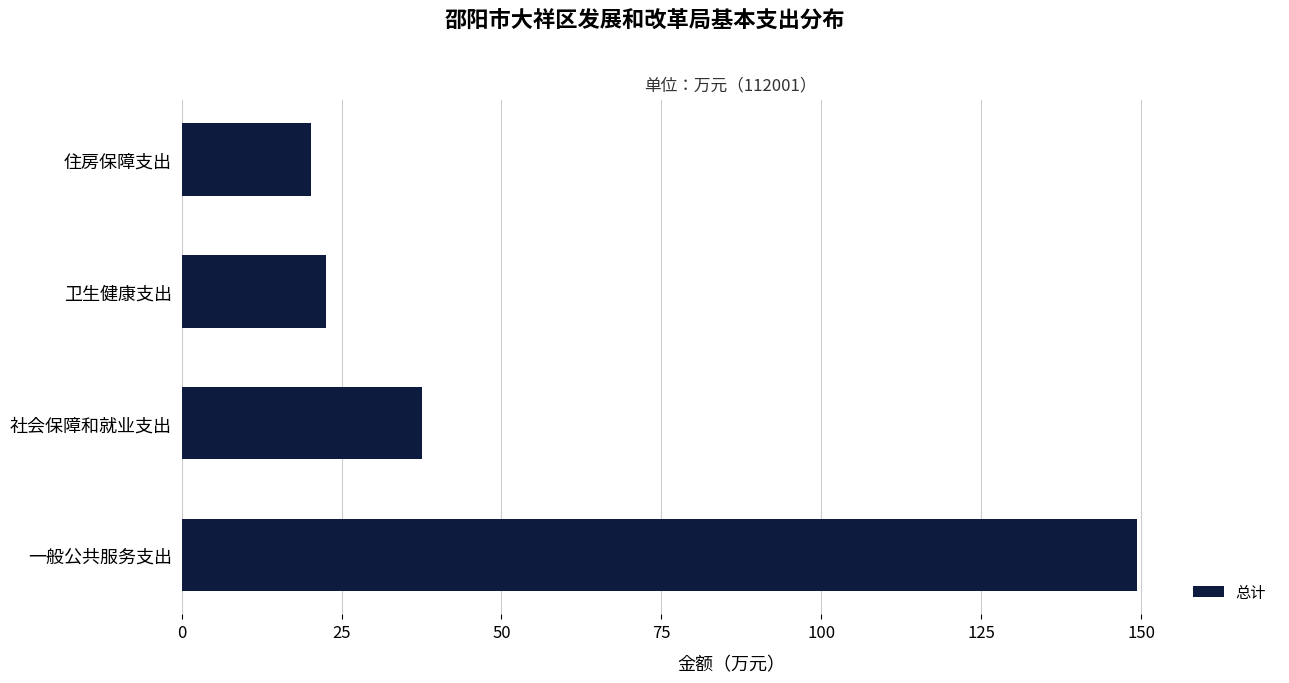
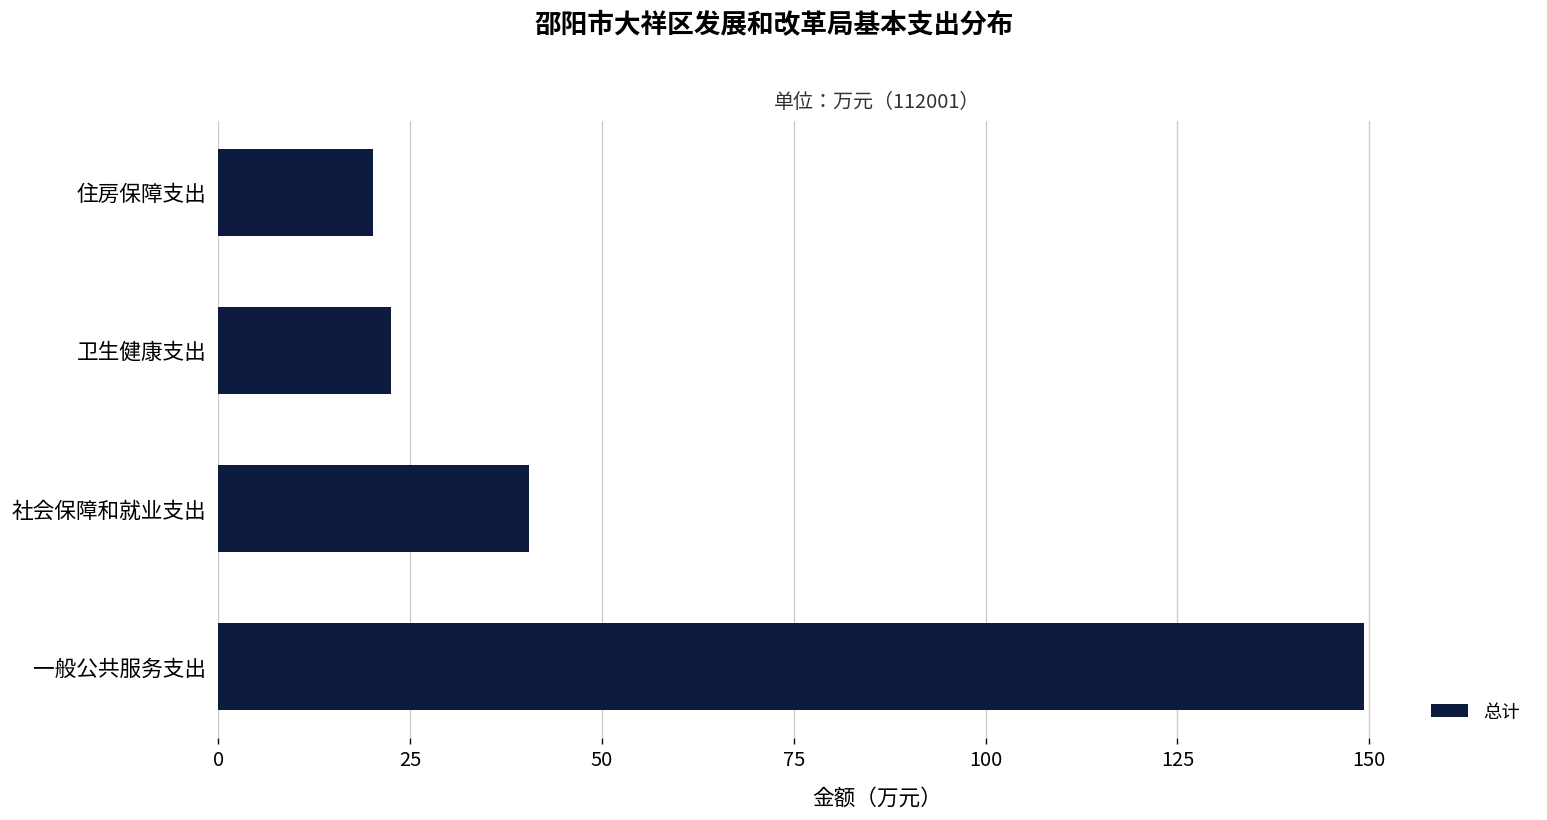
社会保障和就业支出: 38 -> 40
